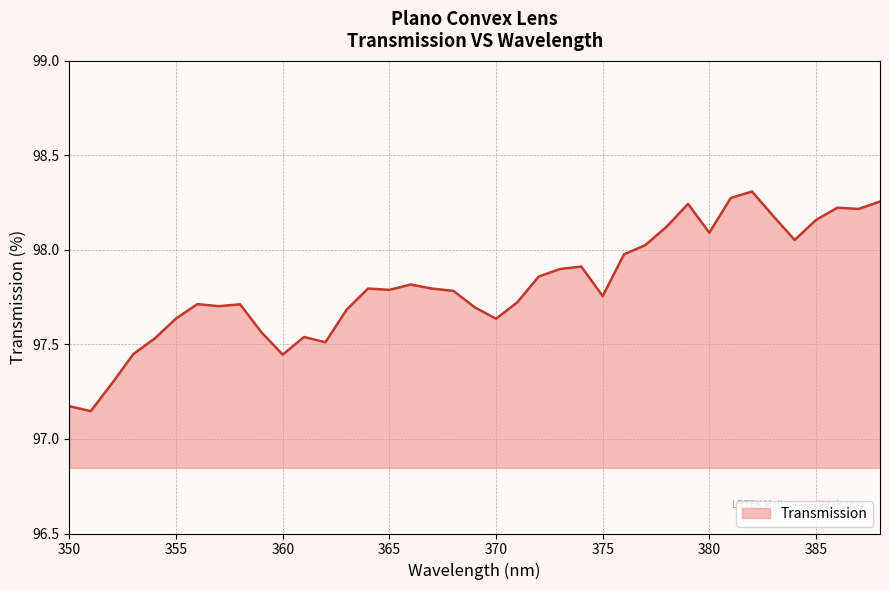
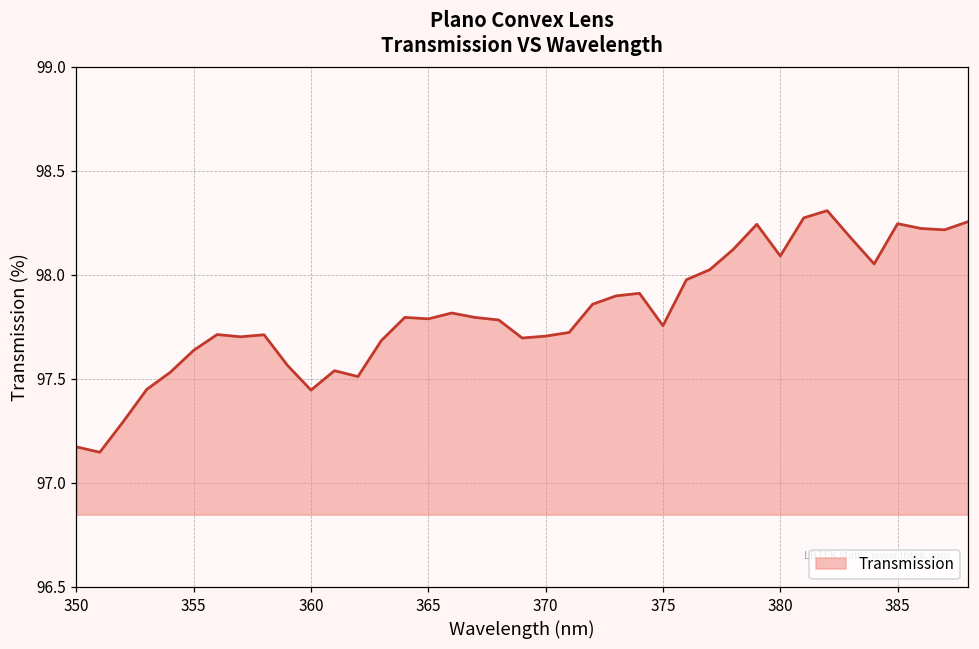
370: 97.64 -> 97.71
385: 98.16 -> 98.25
